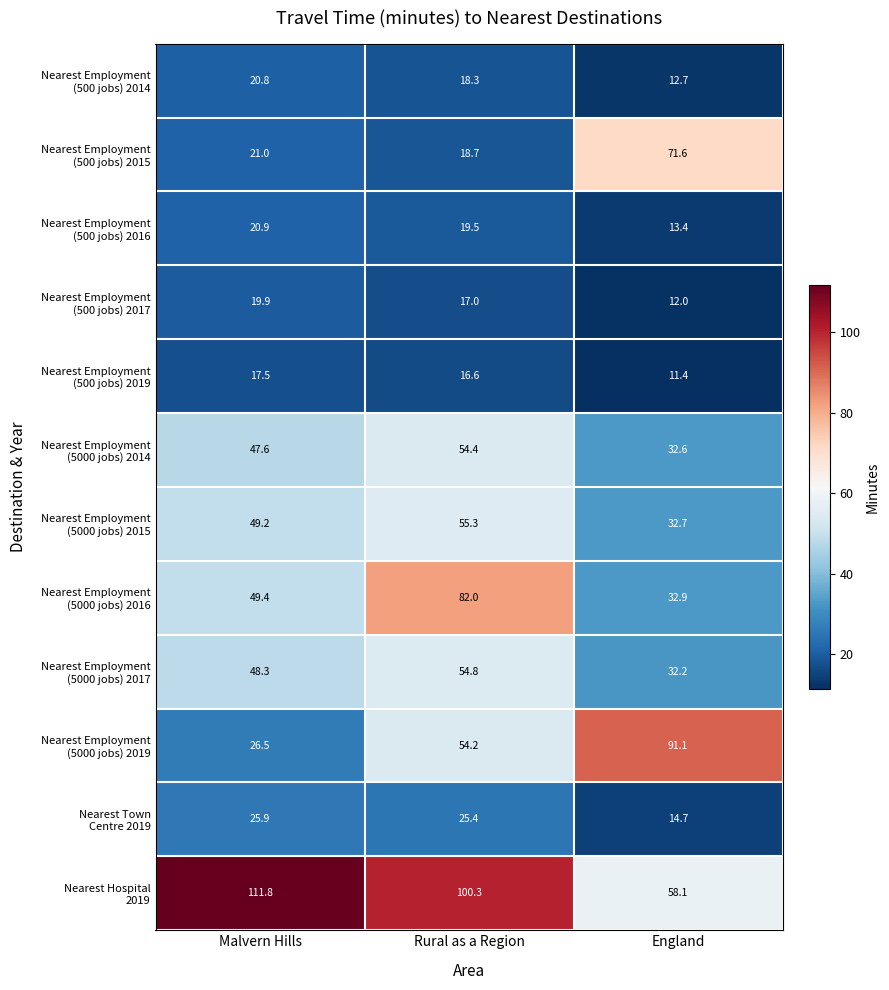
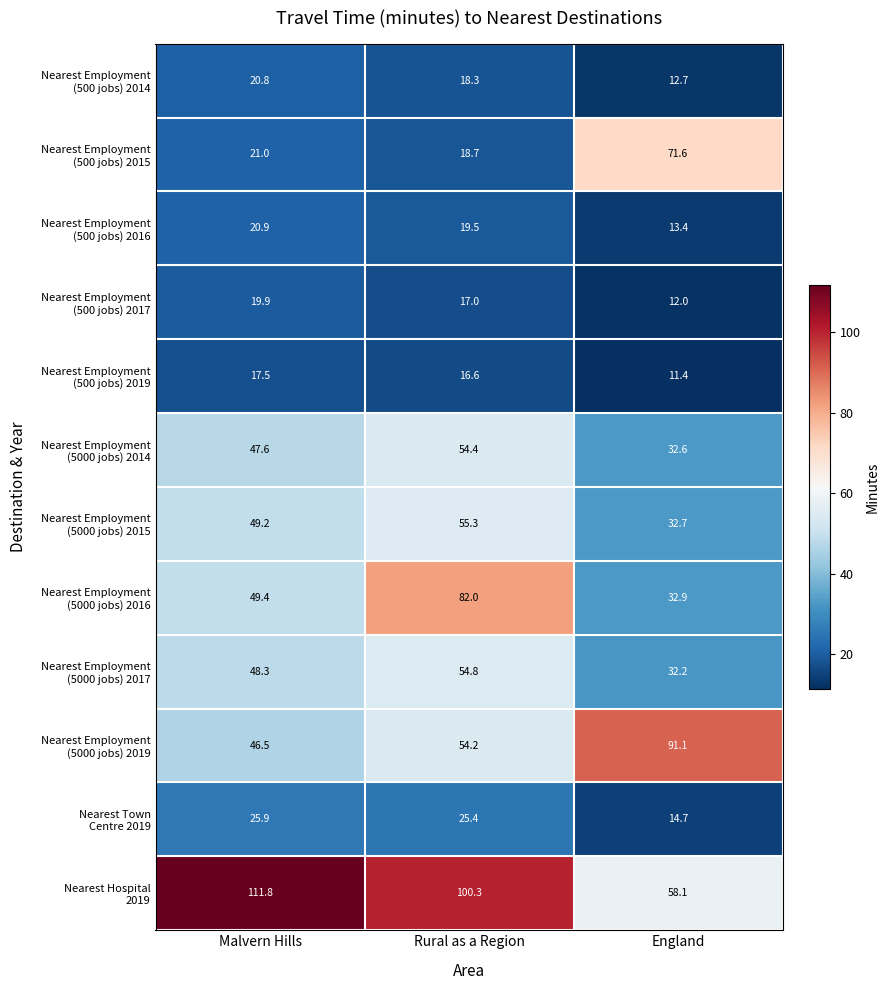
Nearest Employment (5000 jobs) 2019, Malvern Hills: 26.5 -> 46.5
